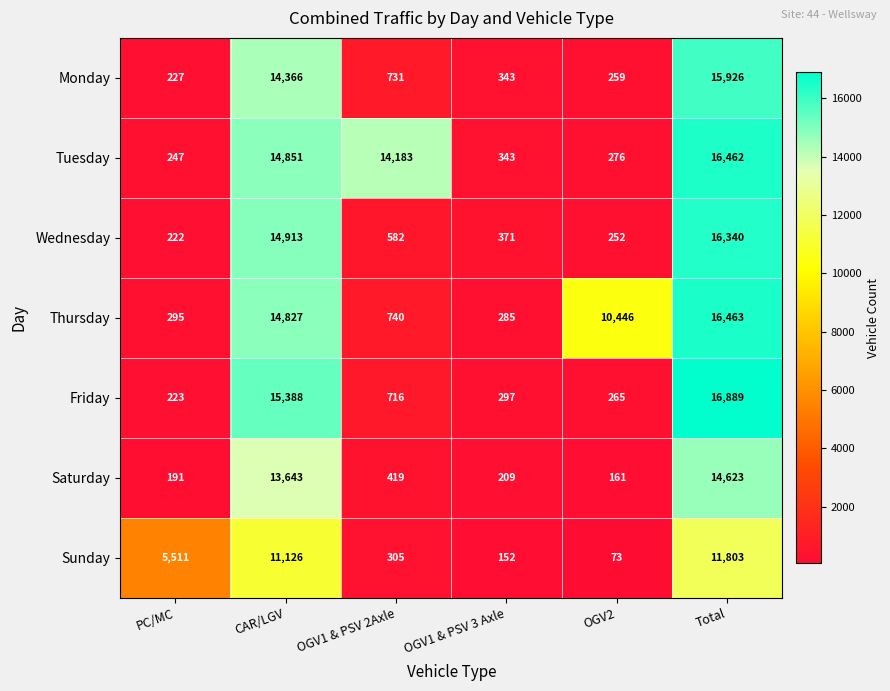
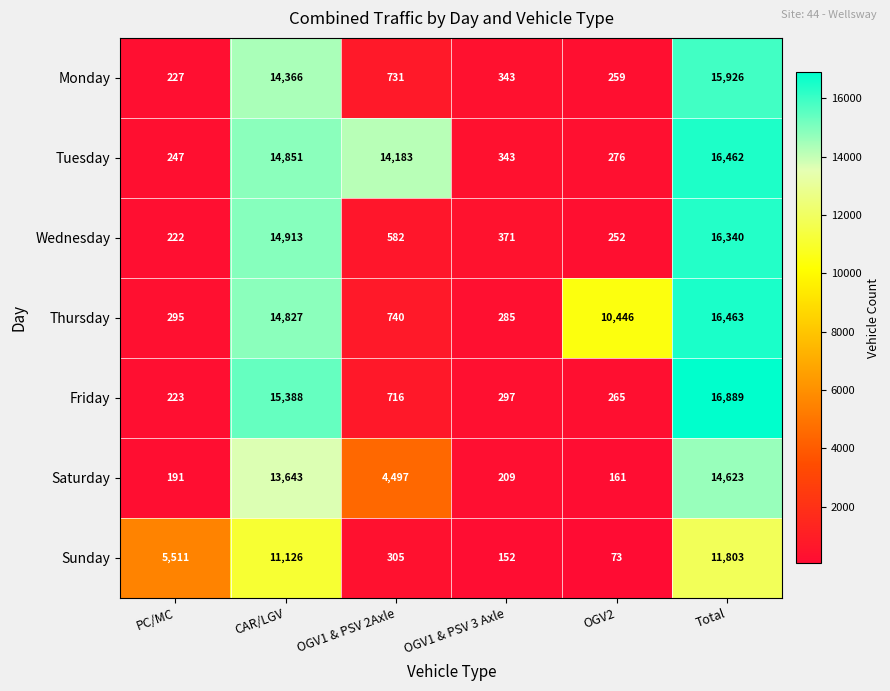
Saturday, OGV1 & PSV 2Axle: 419 -> 4,497
